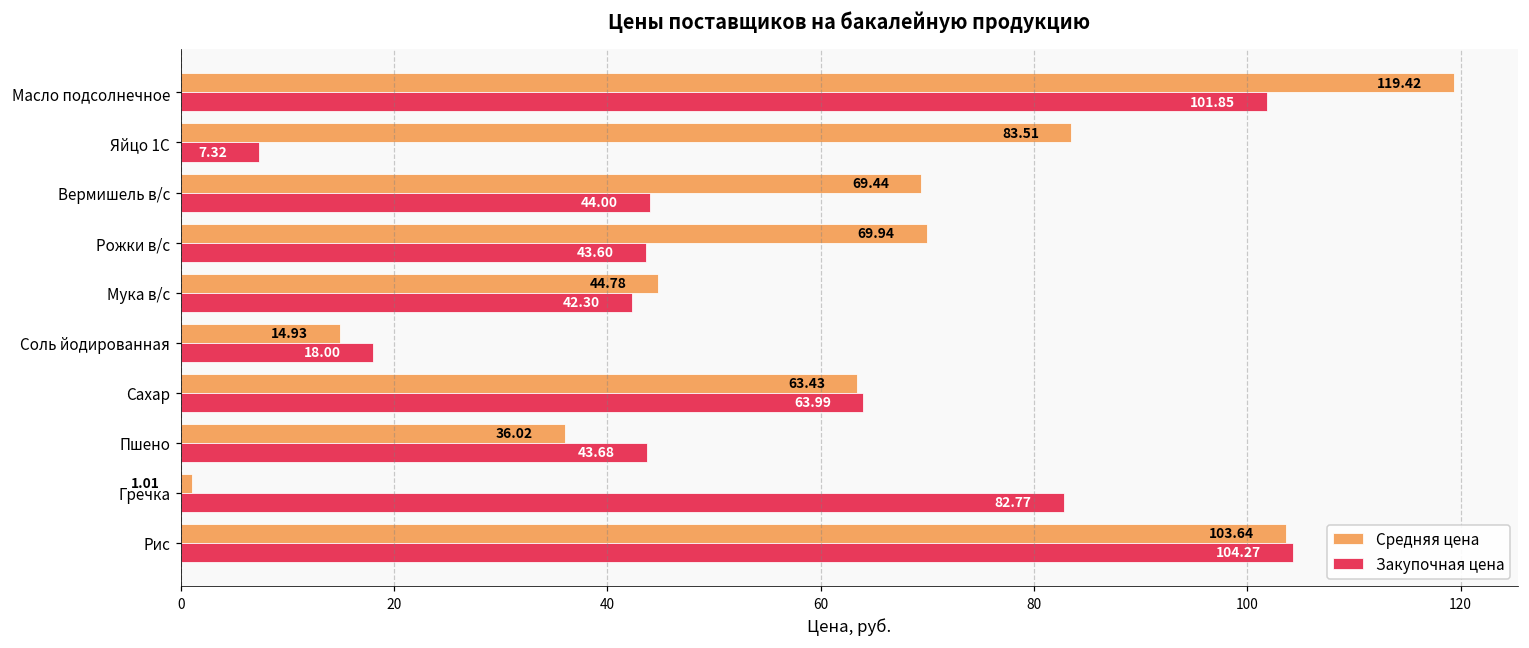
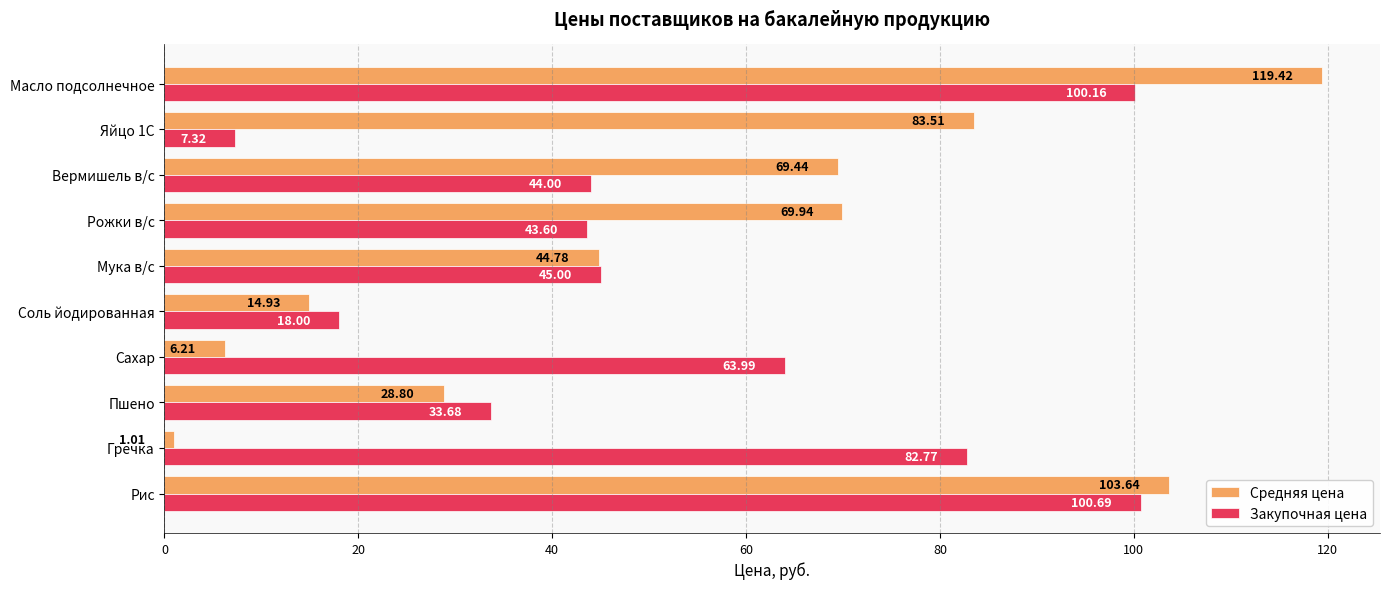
Закупочная цена, Масло подсолнечное: 101.85 -> 100.16
Закупочная цена, Мука в/с: 42.30 -> 45.00
Средняя цена, Сахар: 63.43 -> 6.21
Средняя цена, Пшено: 36.02 -> 28.80
Закупочная цена, Пшено: 43.68 -> 33.68
Закупочная цена, Рис: 104.27 -> 100.69
